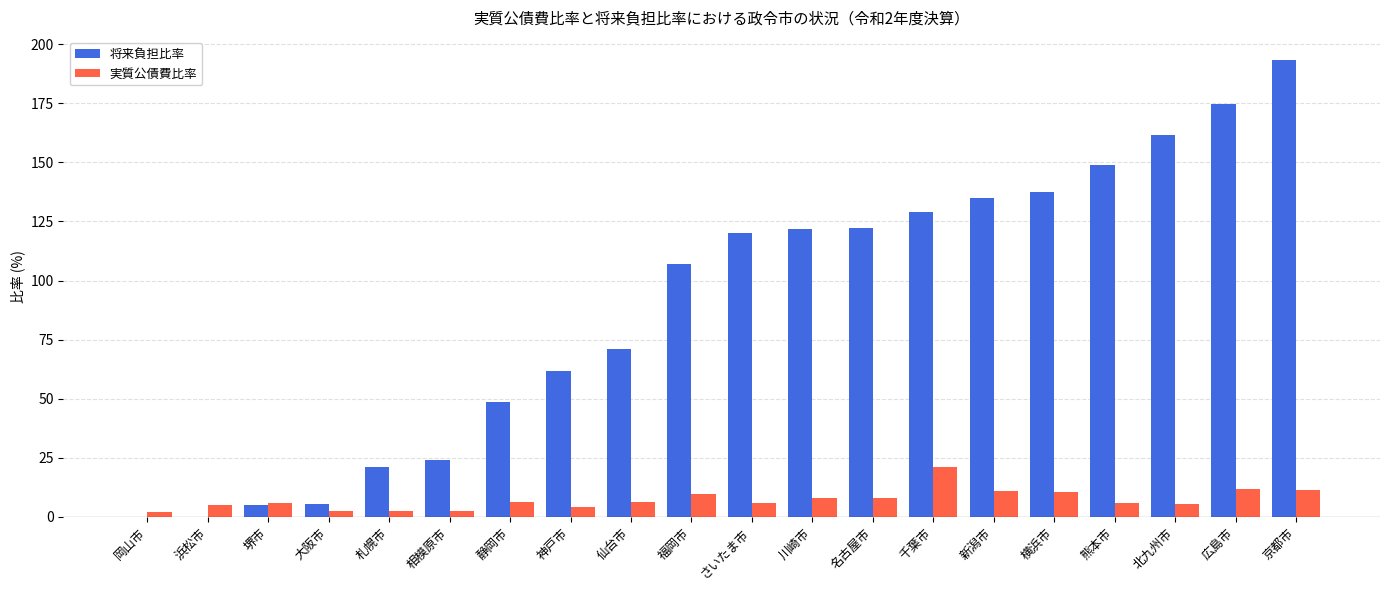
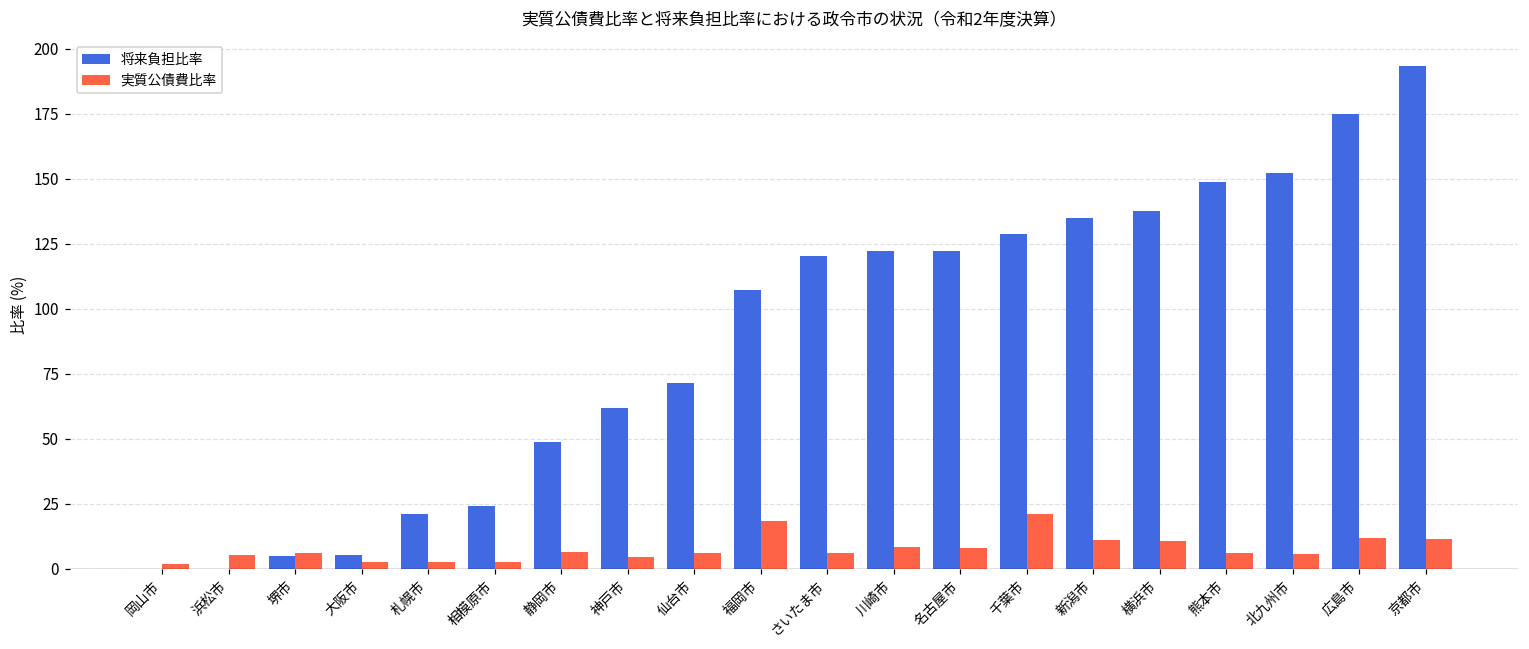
実質公債費比率, 福岡市: 10 -> 18
将来負担比率, 北九州市: 162 -> 152
